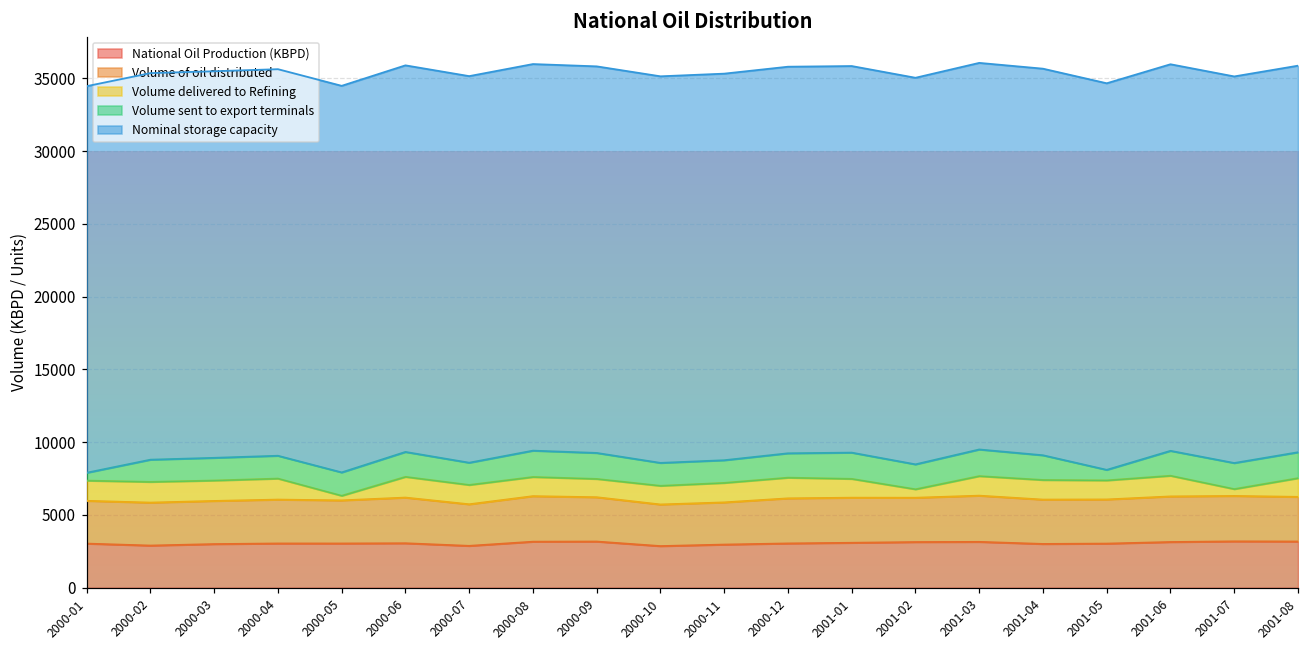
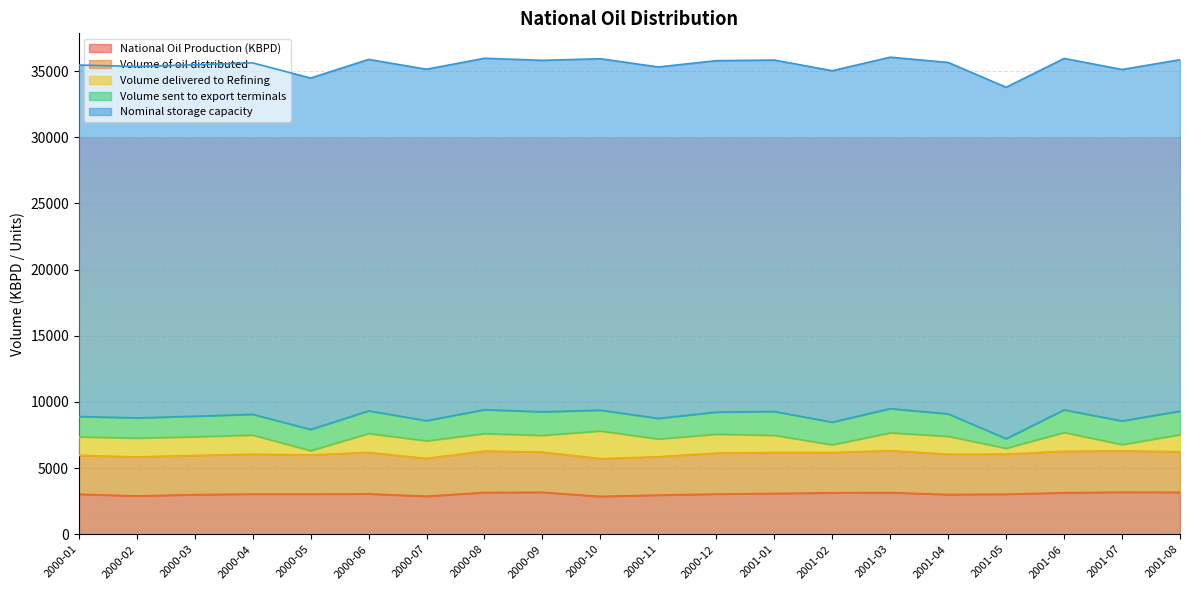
Volume sent to export terminals, 2000-01: 500 -> 1500
Volume delivered to Refining, 2000-10: 1300 -> 2100
Volume delivered to Refining, 2001-05: 1300 -> 400
